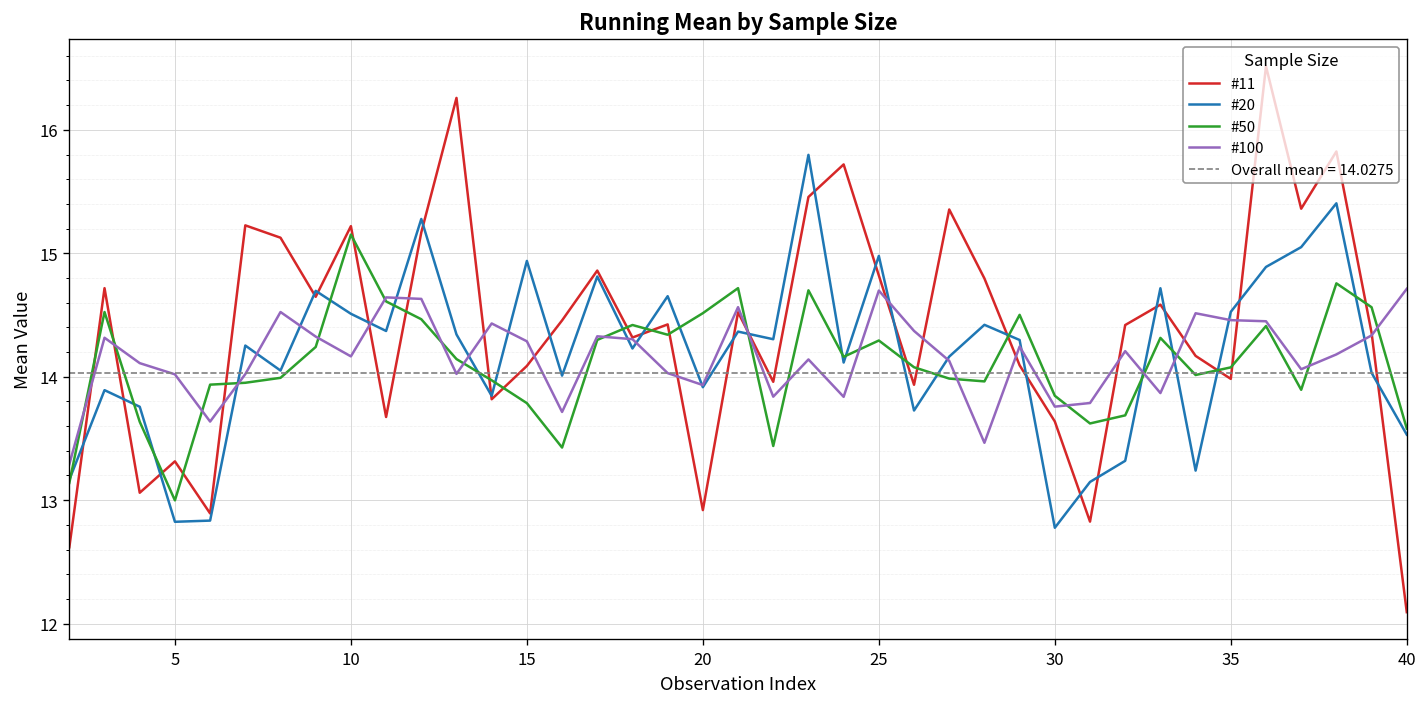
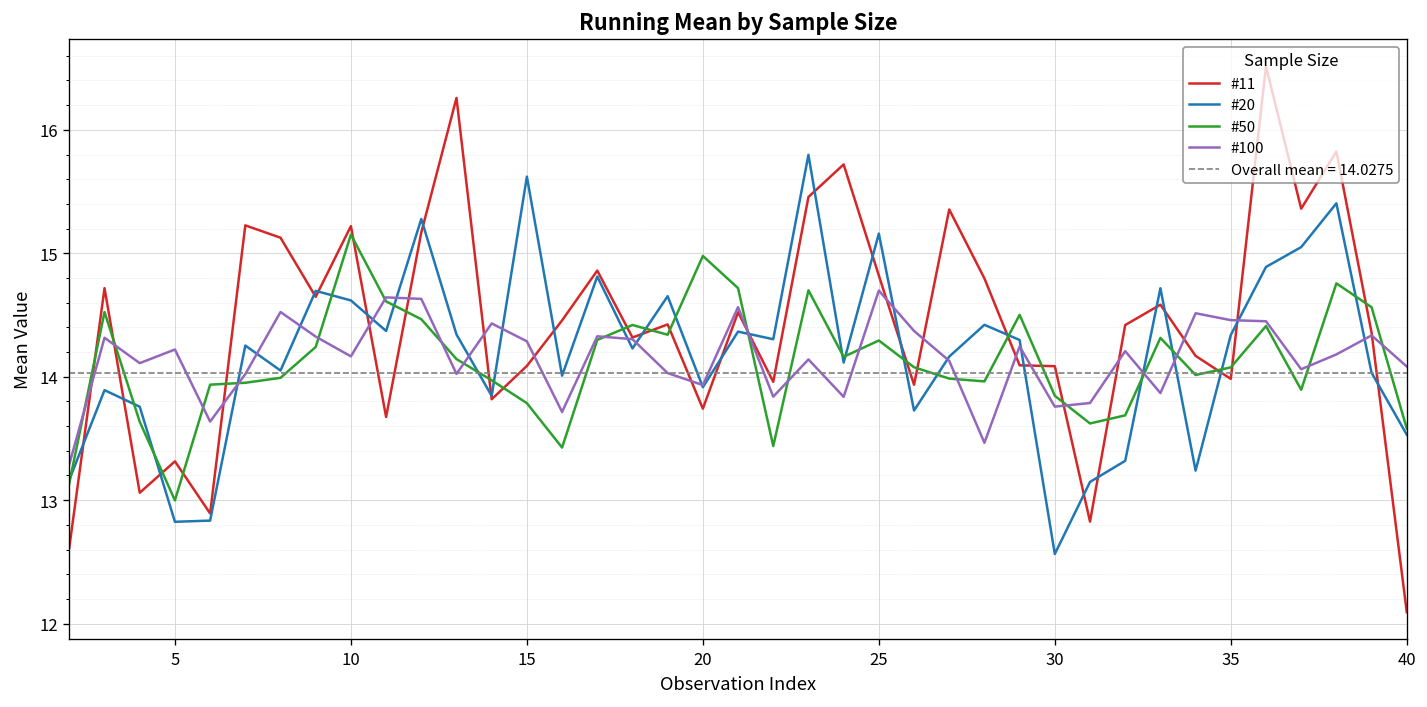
#100, 5: 14.02 -> 14.22
#20, 10: 14.51 -> 14.62
#20, 15: 14.94 -> 15.62
#11, 20: 12.92 -> 13.74
#50, 20: 14.51 -> 14.98
#20, 25: 14.98 -> 15.16
#11, 30: 13.64 -> 14.09
#20, 30: 12.78 -> 12.56
#20, 35: 14.53 -> 14.34
#100, 40: 14.71 -> 14.08
